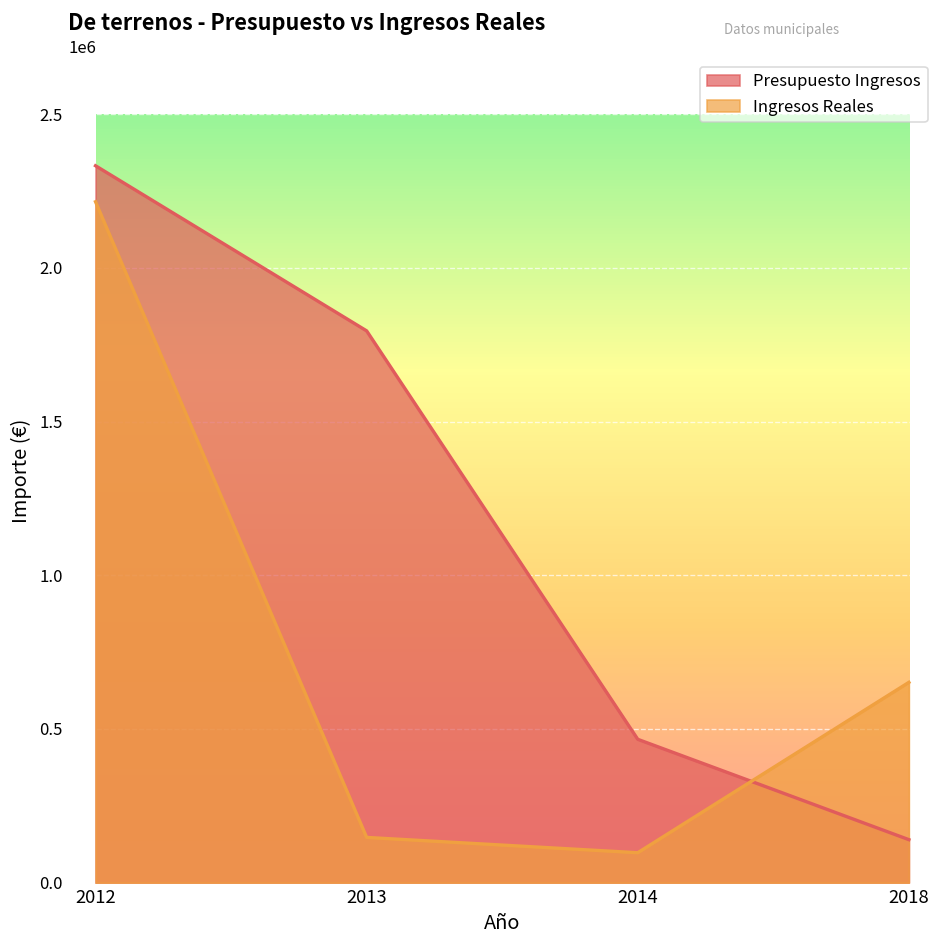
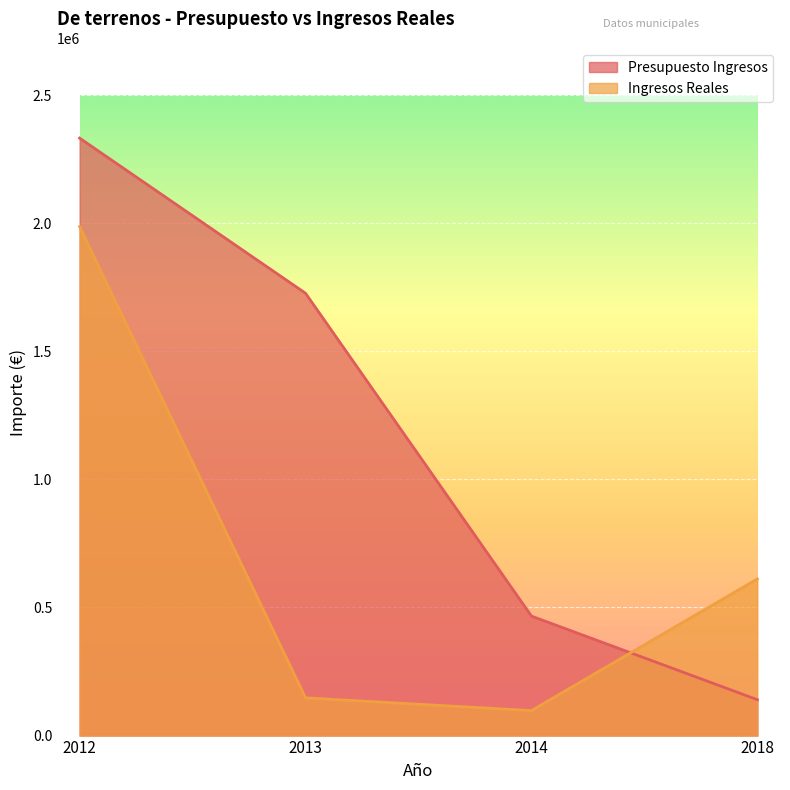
Ingresos Reales, 2012: 2220000 -> 1990000
Presupuesto Ingresos, 2013: 1800000 -> 1730000
Ingresos Reales, 2018: 650000 -> 610000
